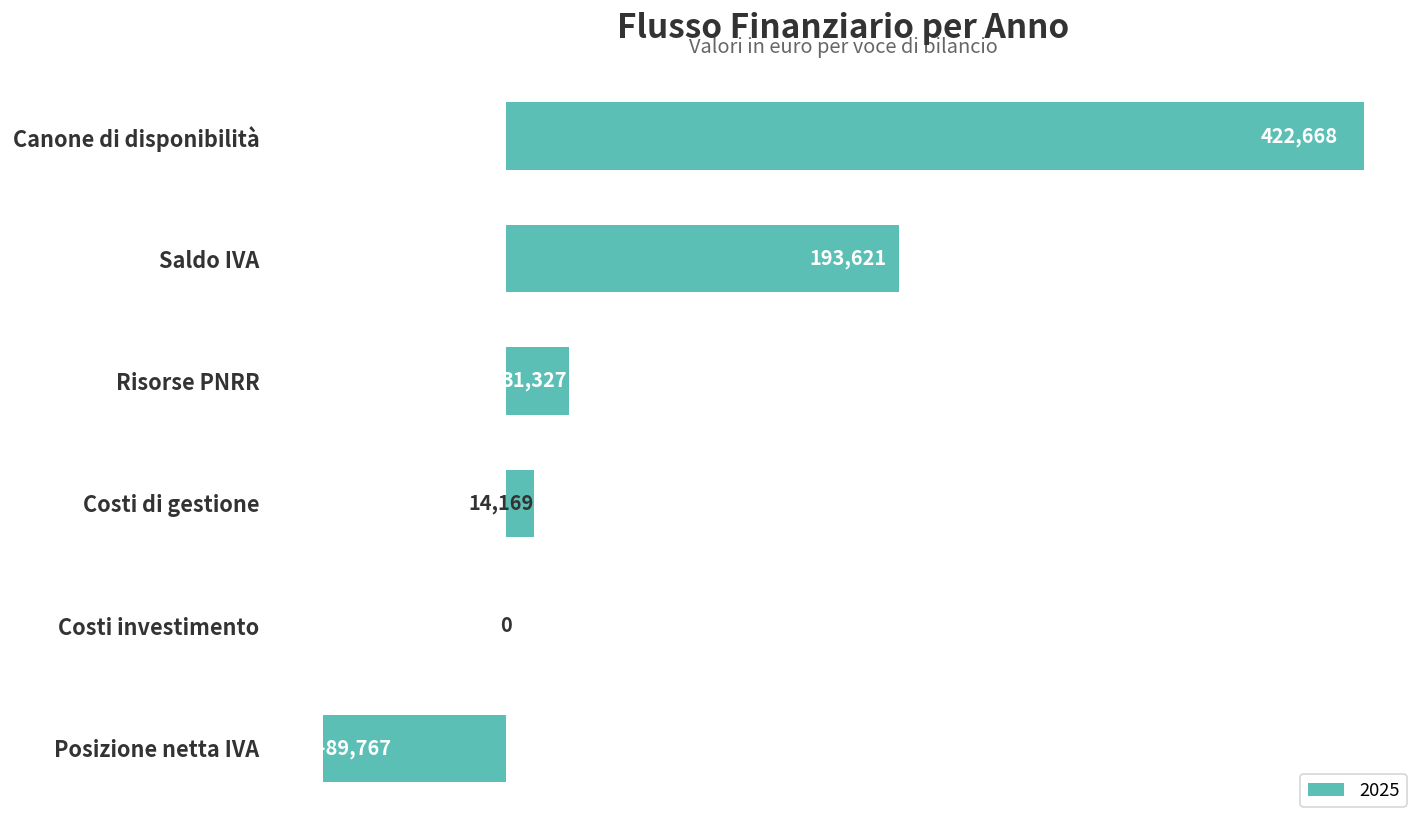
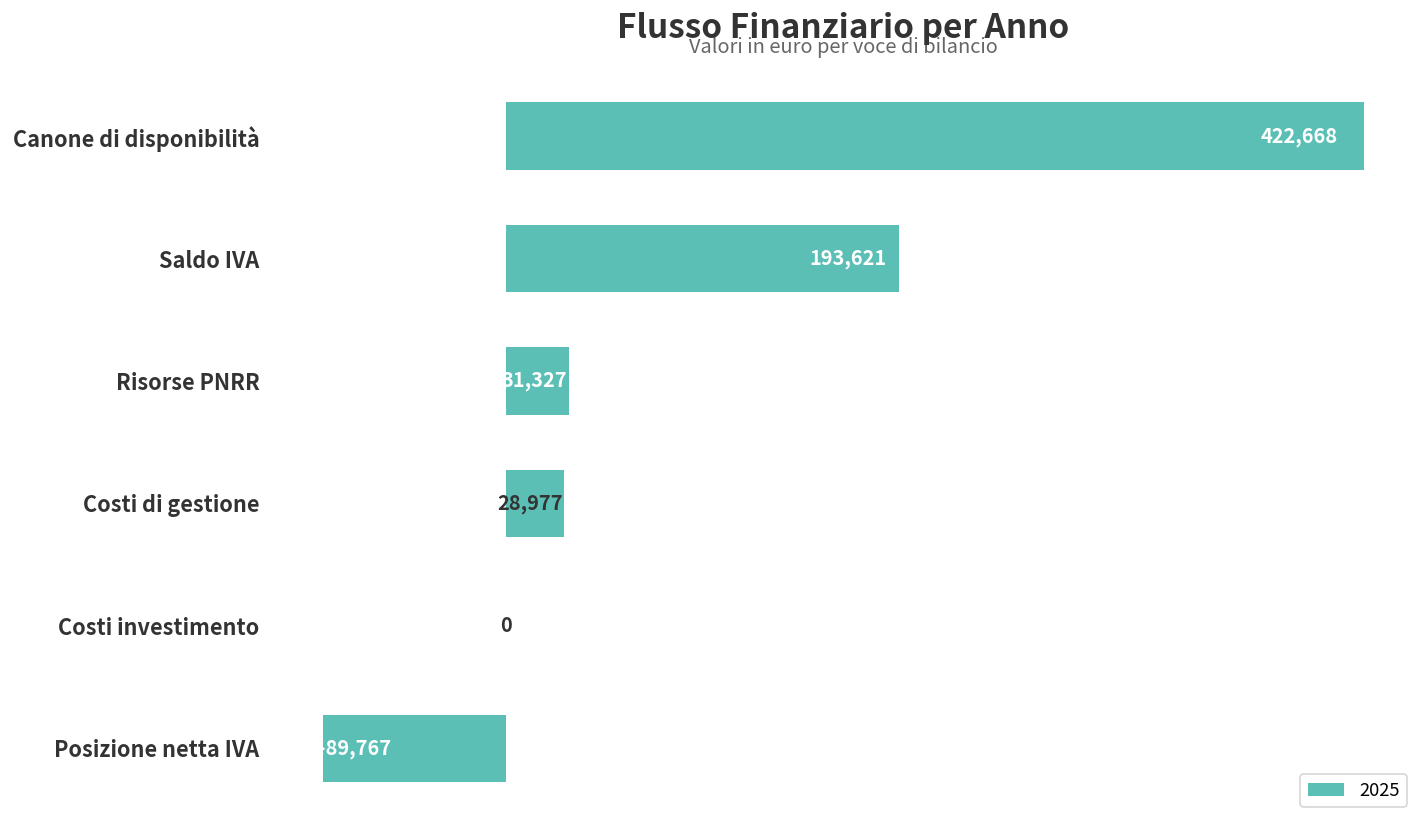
Costi di gestione: 14,169 -> 28,977
